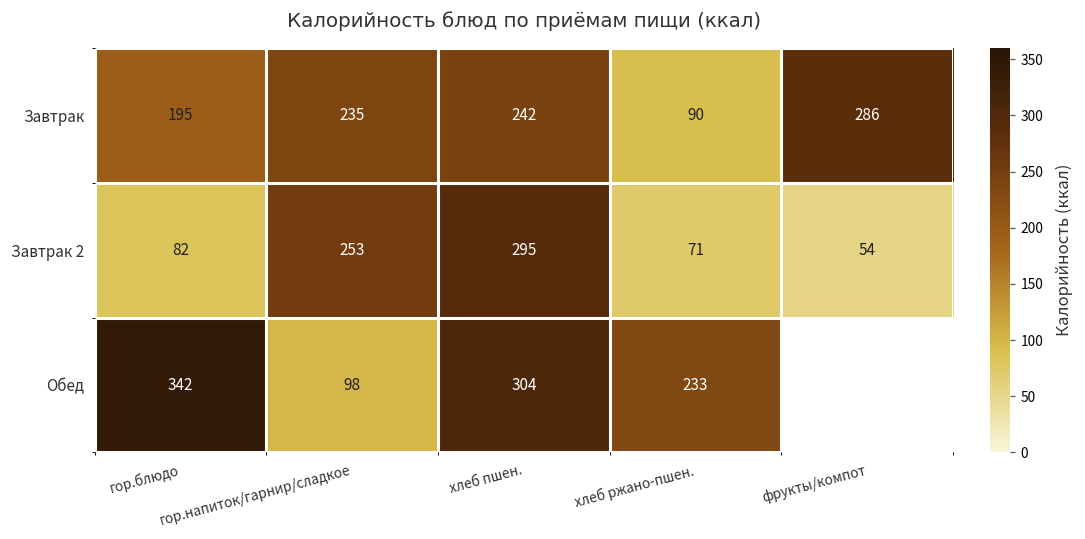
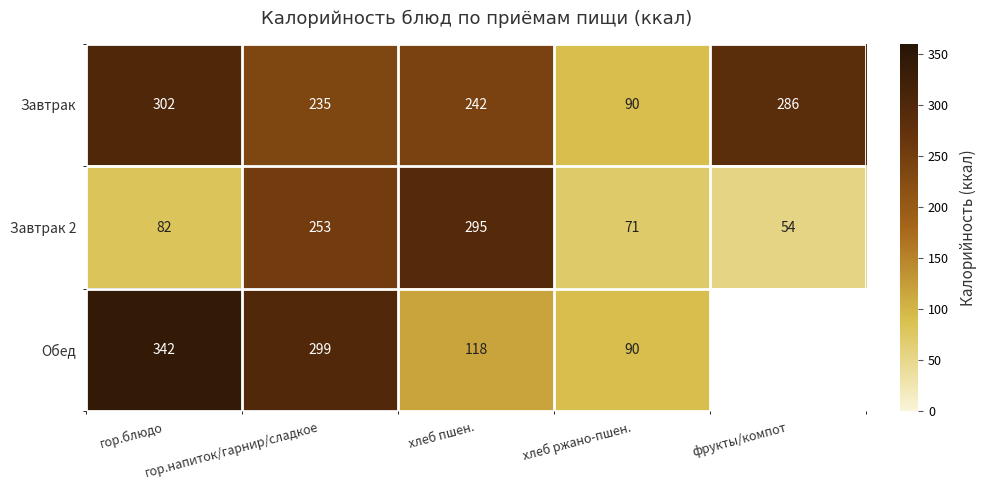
Завтрак, гор.блюдо: 195 -> 302
Обед, гор.напиток/гарнир/сладкое: 98 -> 299
Обед, хлеб пшен.: 304 -> 118
Обед, хлеб ржано-пшен.: 233 -> 90
